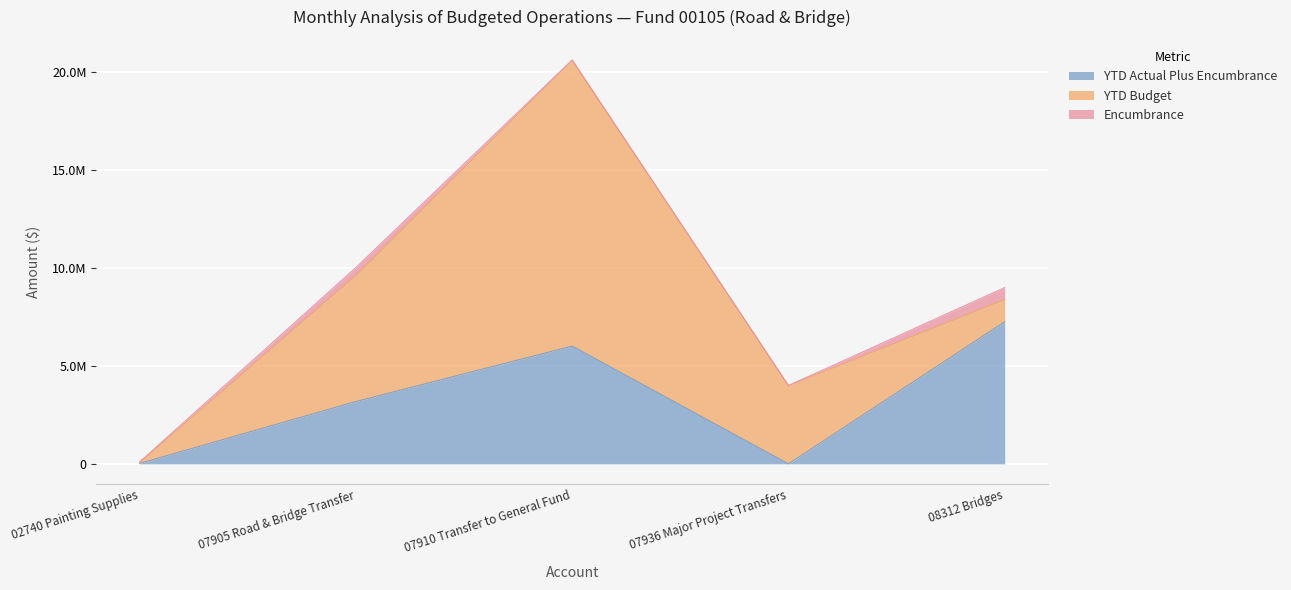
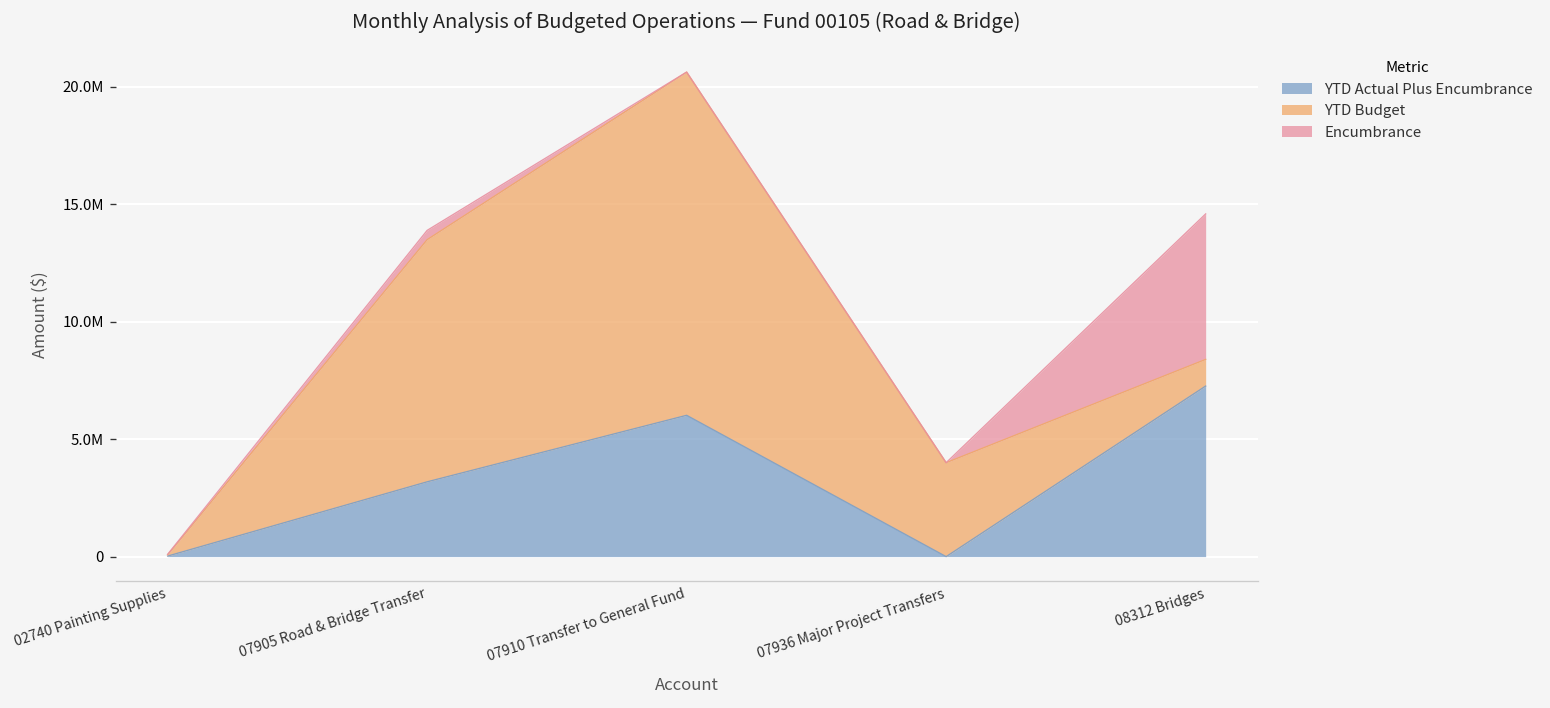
YTD Budget, 07905 Road & Bridge Transfer: 6500000 -> 10300000
Encumbrance, 08312 Bridges: 600000 -> 6200000
